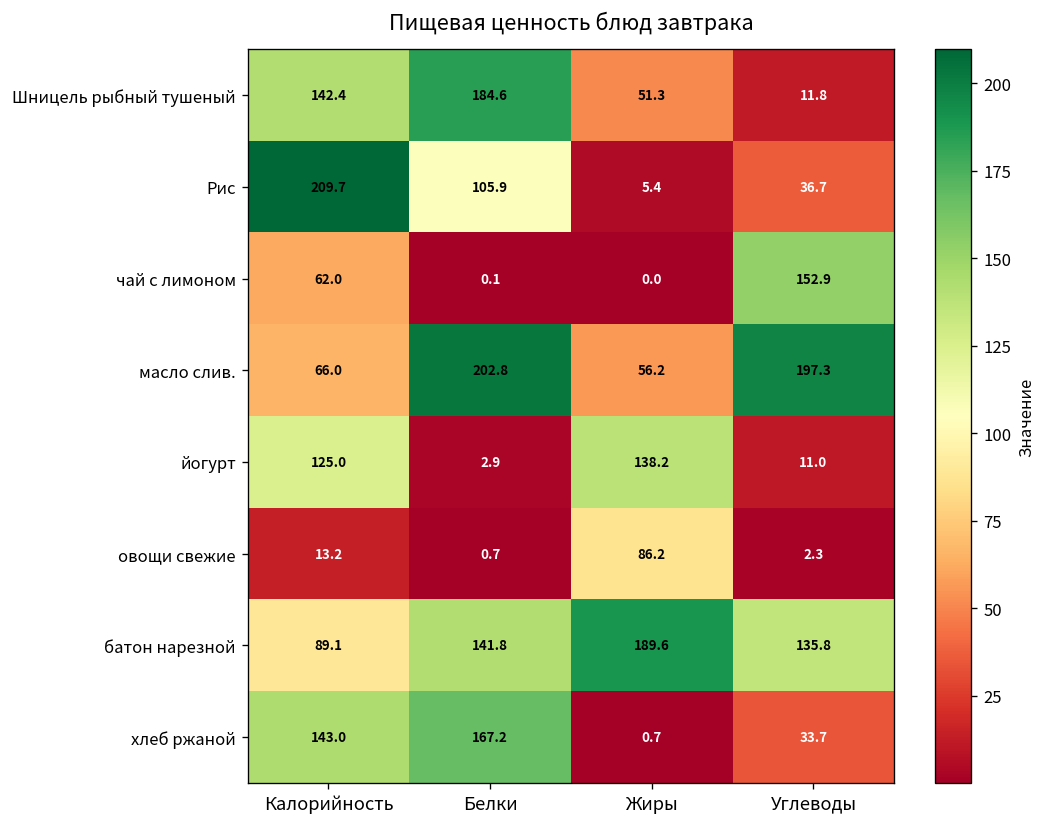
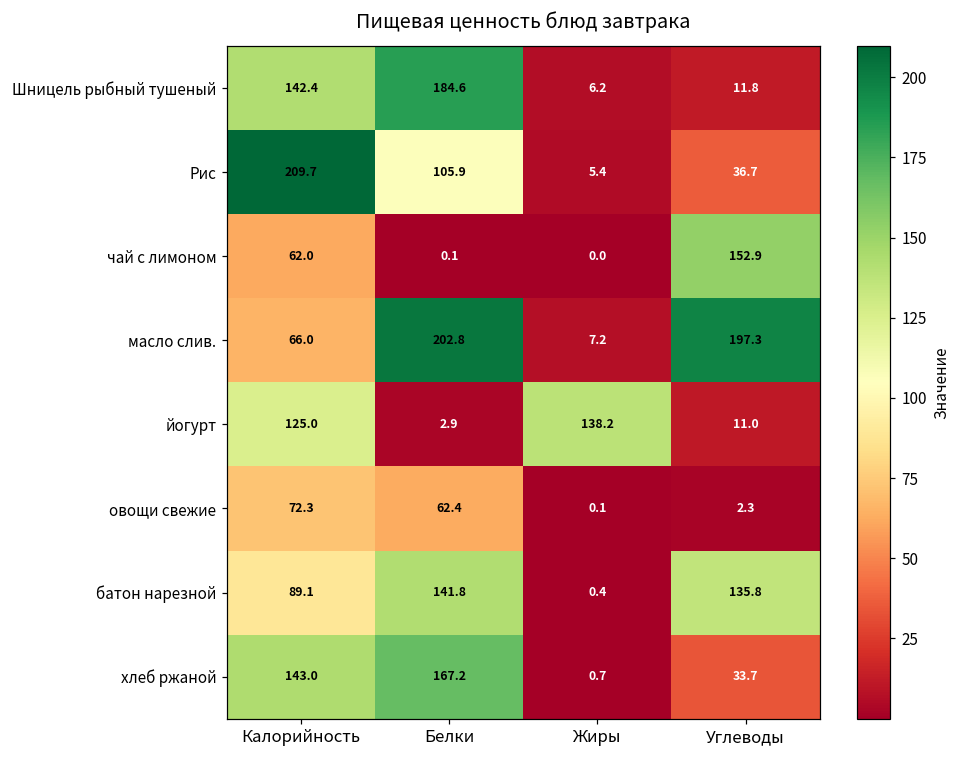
Шницель рыбный тушеный, Жиры: 51.3 -> 6.2
масло слив., Жиры: 56.2 -> 7.2
овощи свежие, Калорийность: 13.2 -> 72.3
овощи свежие, Белки: 0.7 -> 62.4
овощи свежие, Жиры: 86.2 -> 0.1
батон нарезной, Жиры: 189.6 -> 0.4
